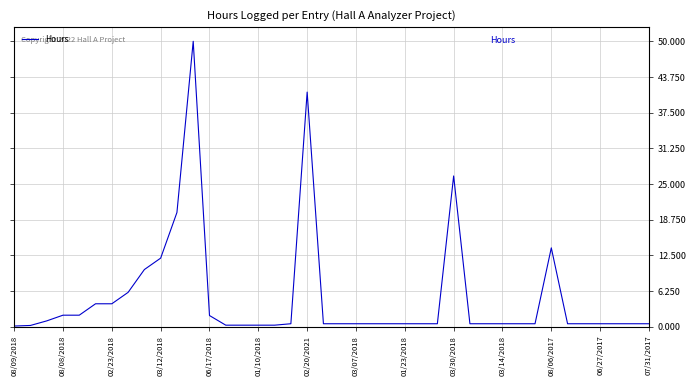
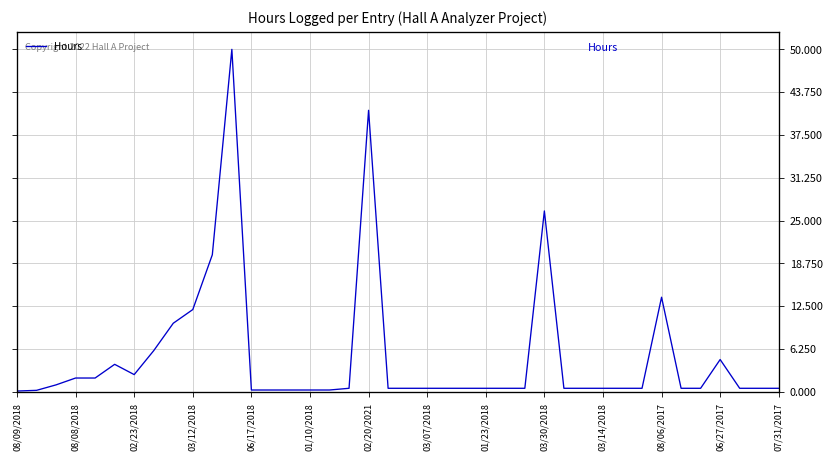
02/23/2018: 4 -> 3
06/17/2018: 2 -> 0
06/27/2017: 1 -> 5
